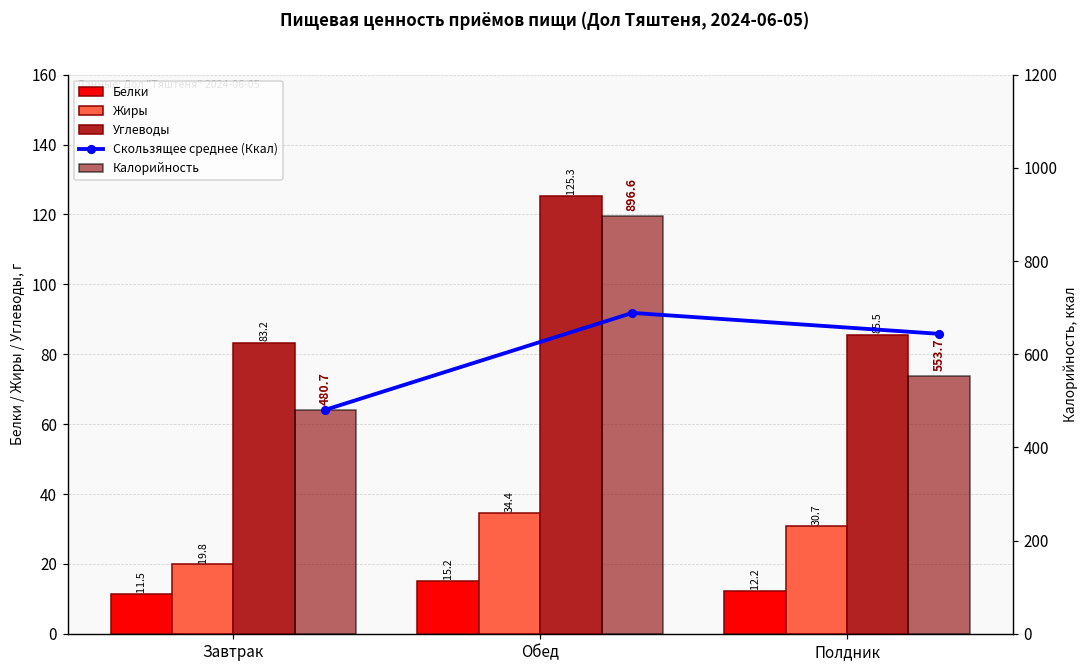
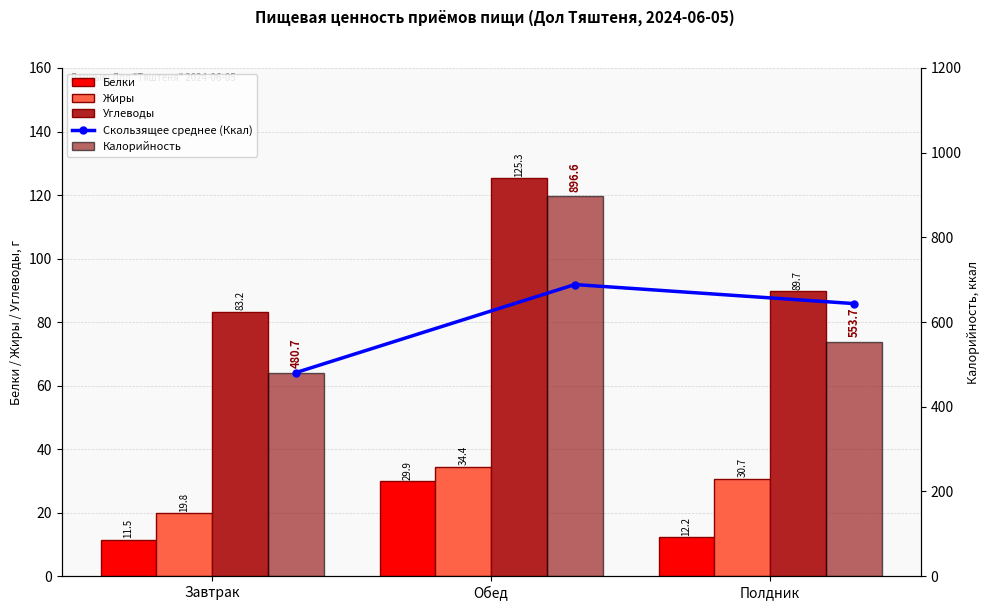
Белки, Обед: 15.2 -> 29.9
Углеводы, Полдник: 85.5 -> 89.7
